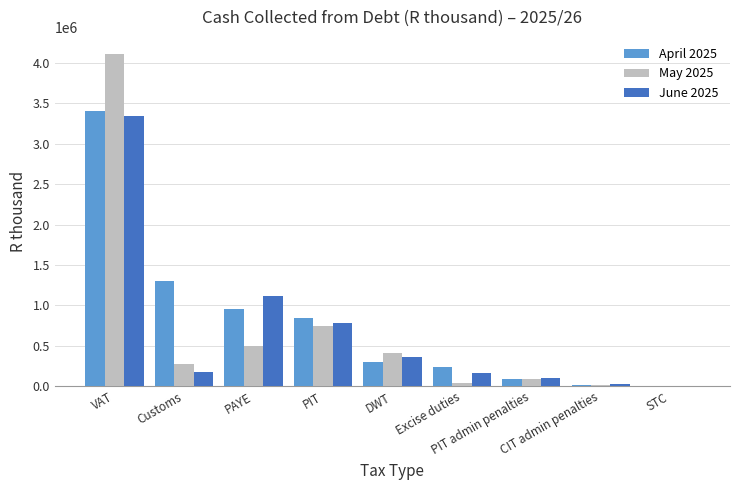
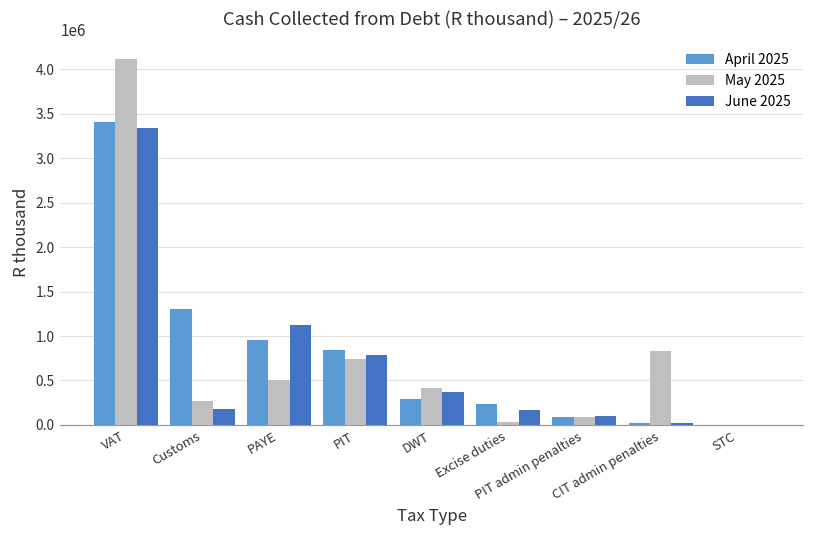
May 2025, CIT admin penalties: 0 -> 800000
